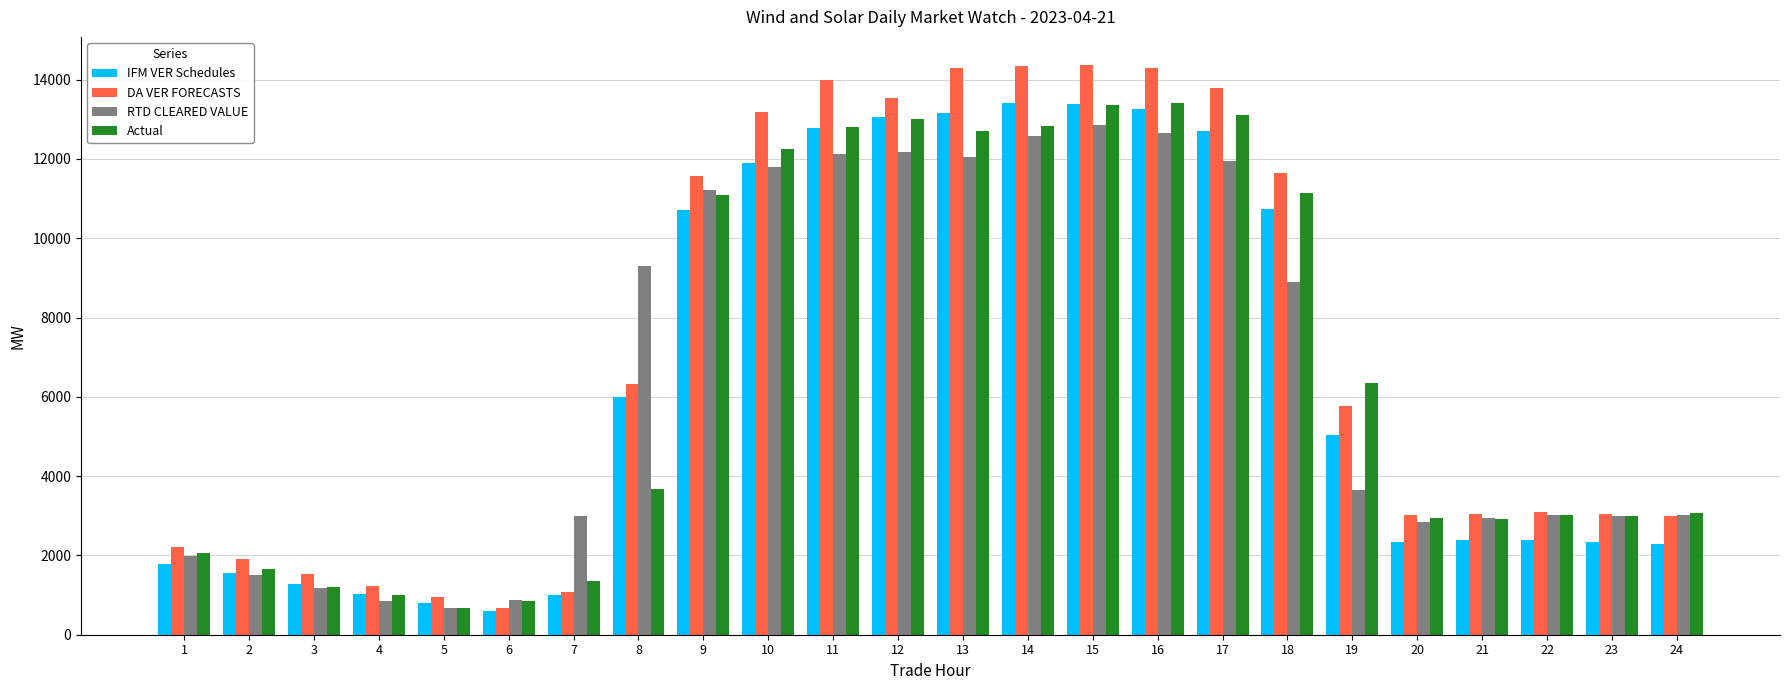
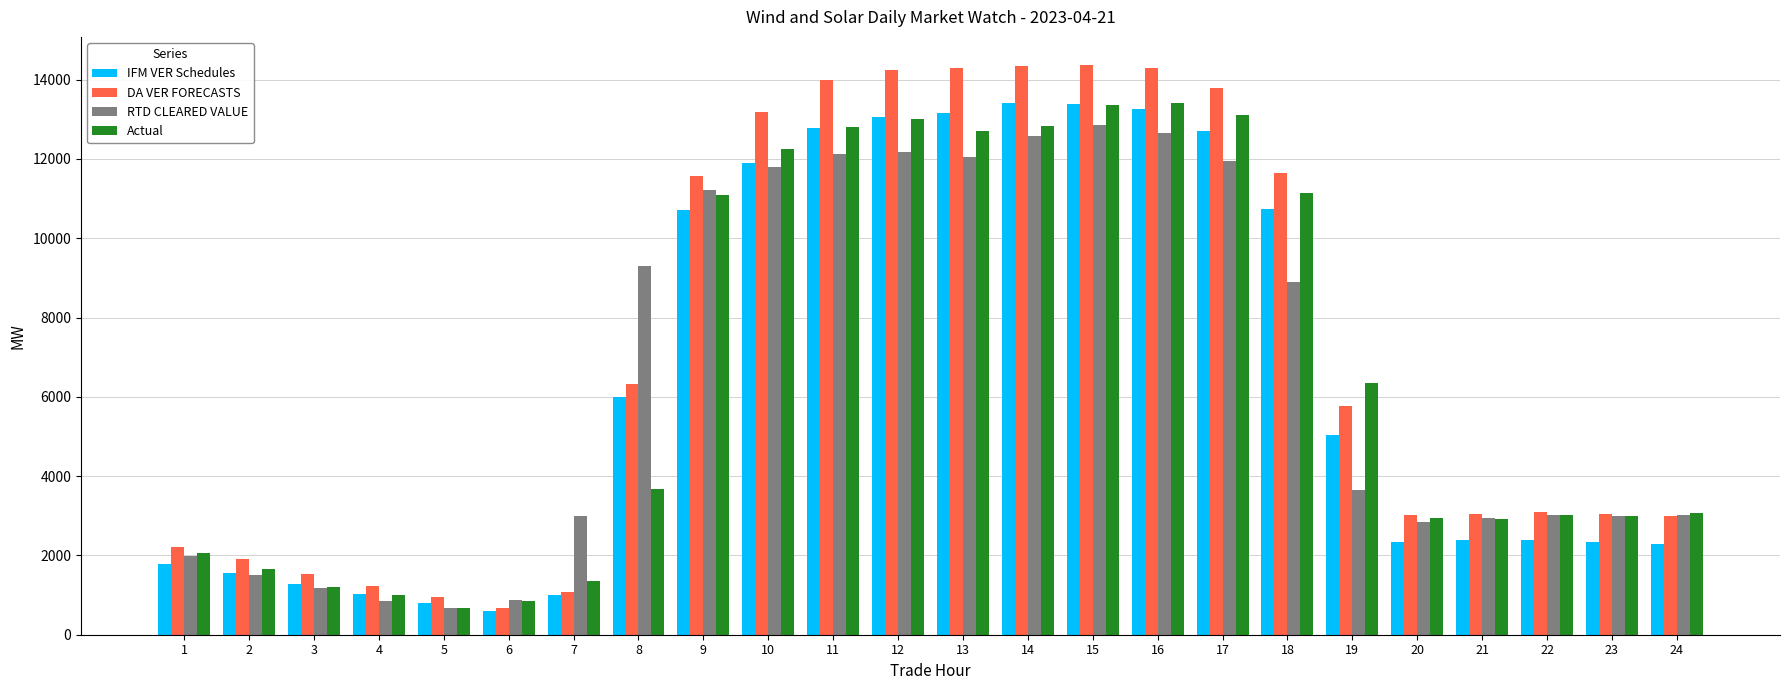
DA VER FORECASTS, 12: 13500 -> 14200
